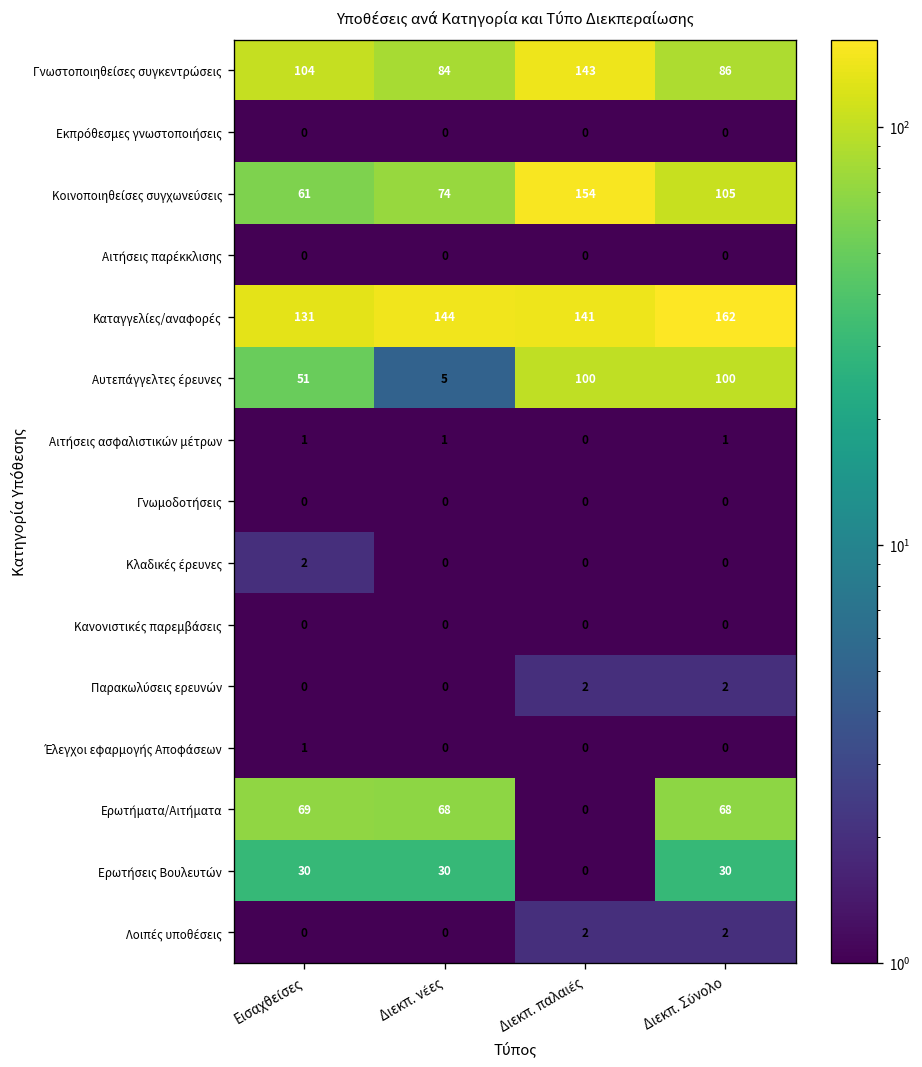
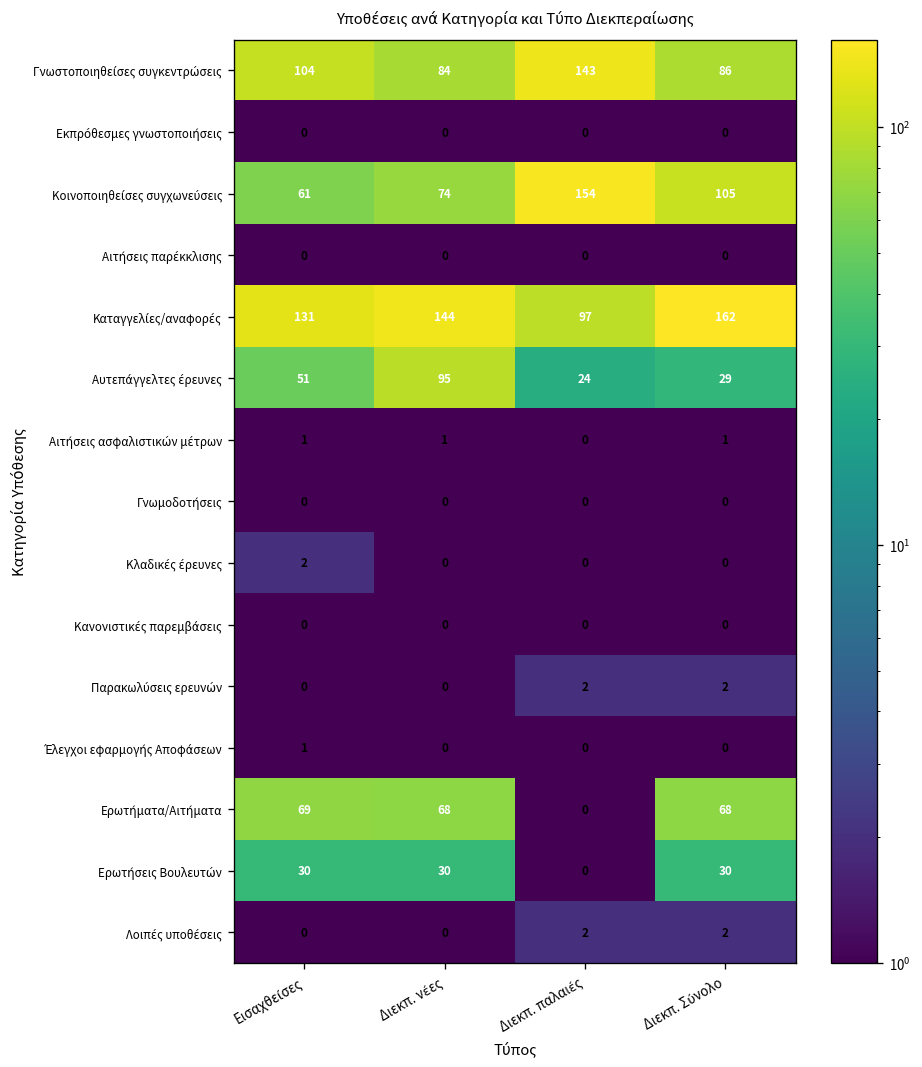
Καταγγελίες/αναφορές, Διεκπ. παλαιές: 141 -> 97
Αυτεπάγγελτες έρευνες, Διεκπ. νέες: 5 -> 95
Αυτεπάγγελτες έρευνες, Διεκπ. παλαιές: 100 -> 24
Αυτεπάγγελτες έρευνες, Διεκπ. Σύνολο: 100 -> 29
